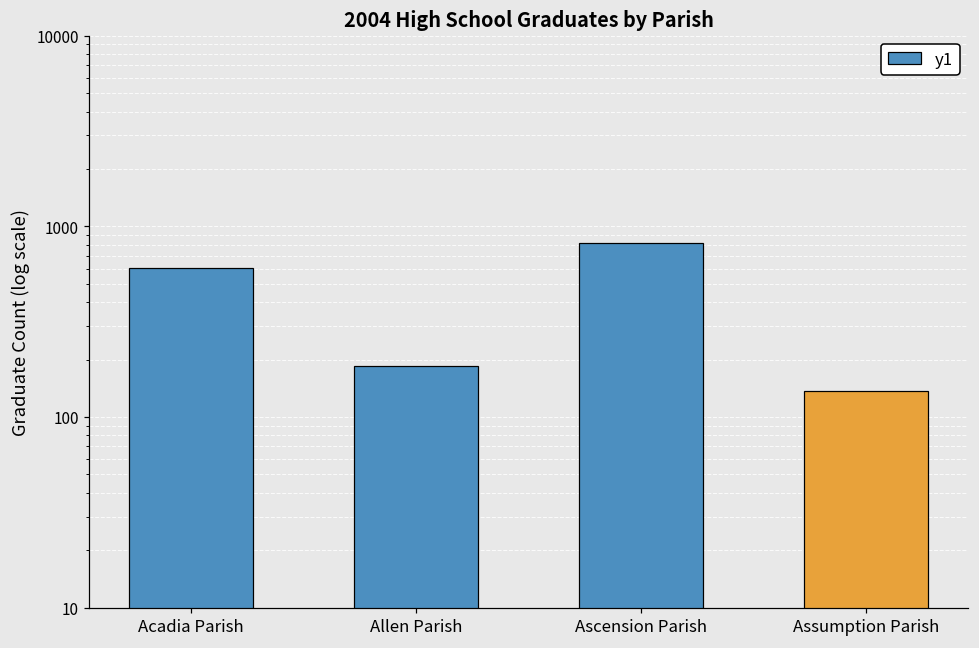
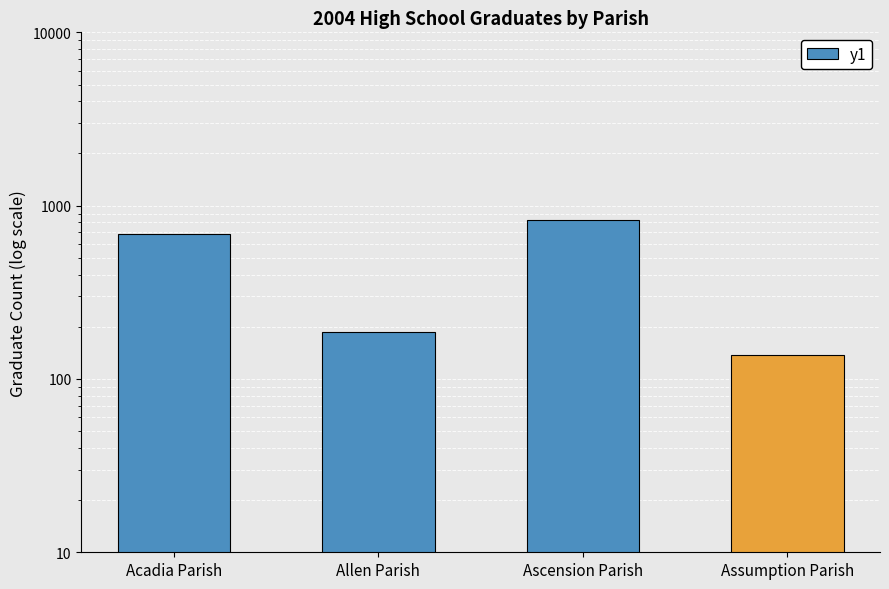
Acadia Parish: 610 -> 680
